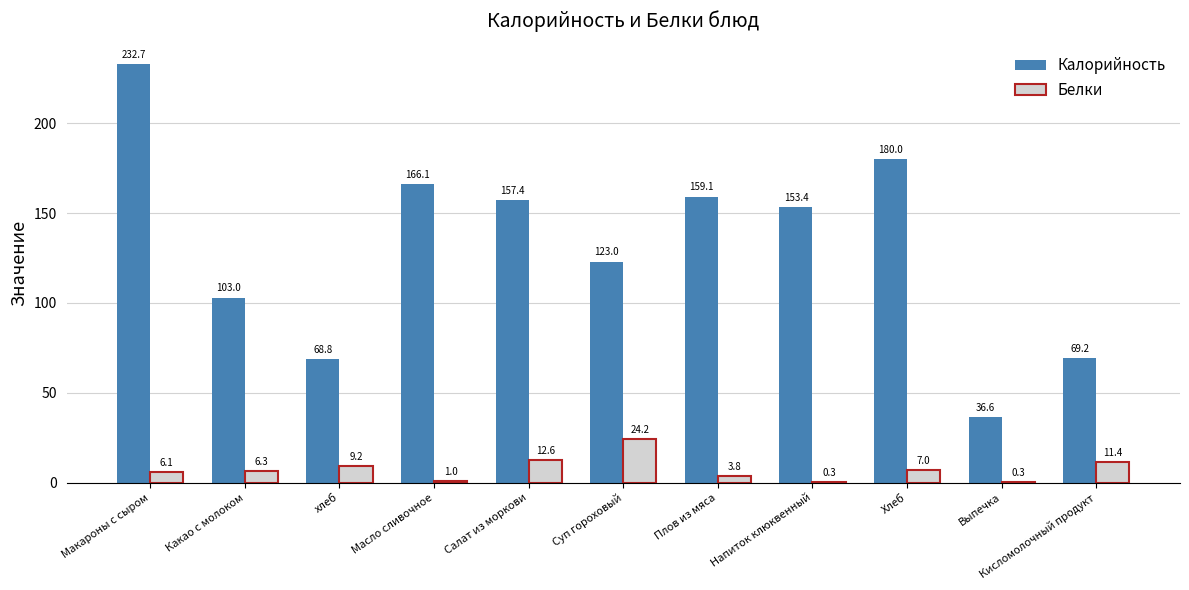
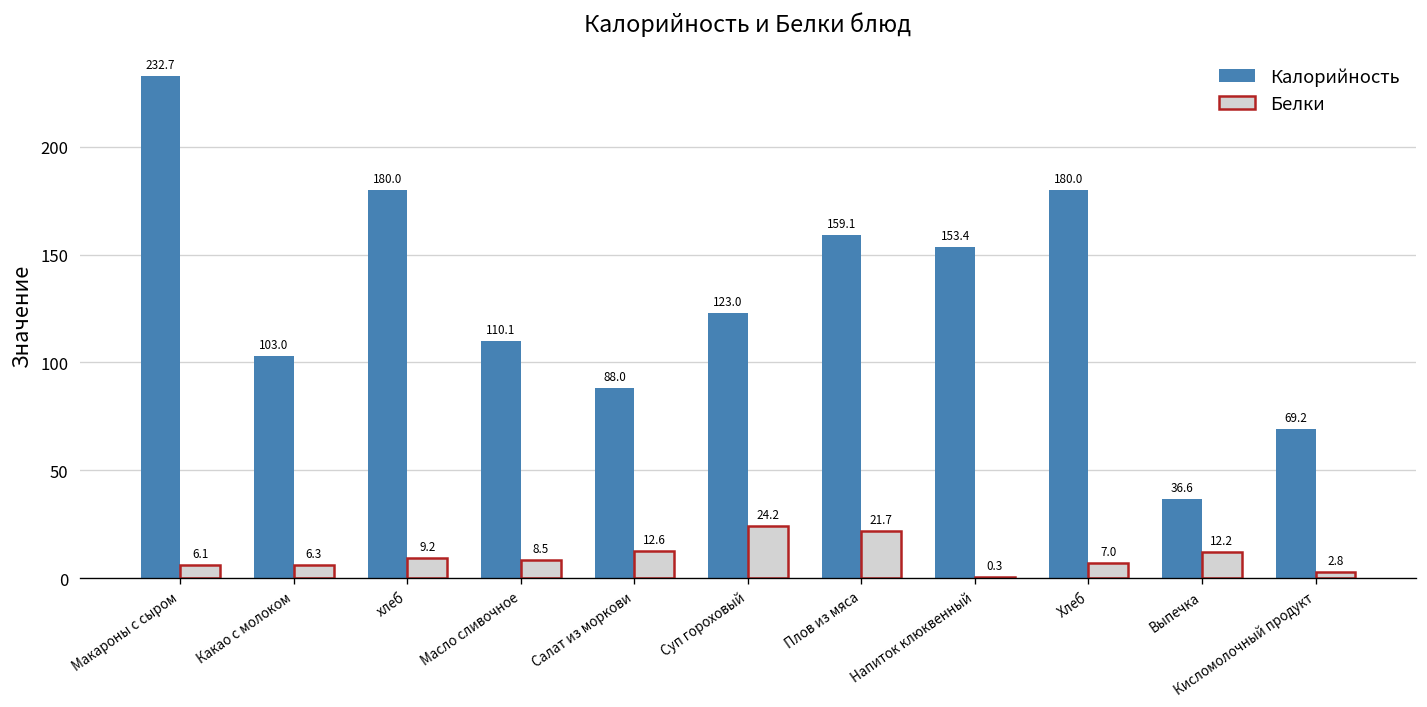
Калорийность, хлеб: 68.8 -> 180.0
Калорийность, Масло сливочное: 166.1 -> 110.1
Белки, Масло сливочное: 1.0 -> 8.5
Калорийность, Салат из моркови: 157.4 -> 88.0
Белки, Плов из мяса: 3.8 -> 21.7
Белки, Выпечка: 0.3 -> 12.2
Белки, Кисломолочный продукт: 11.4 -> 2.8
